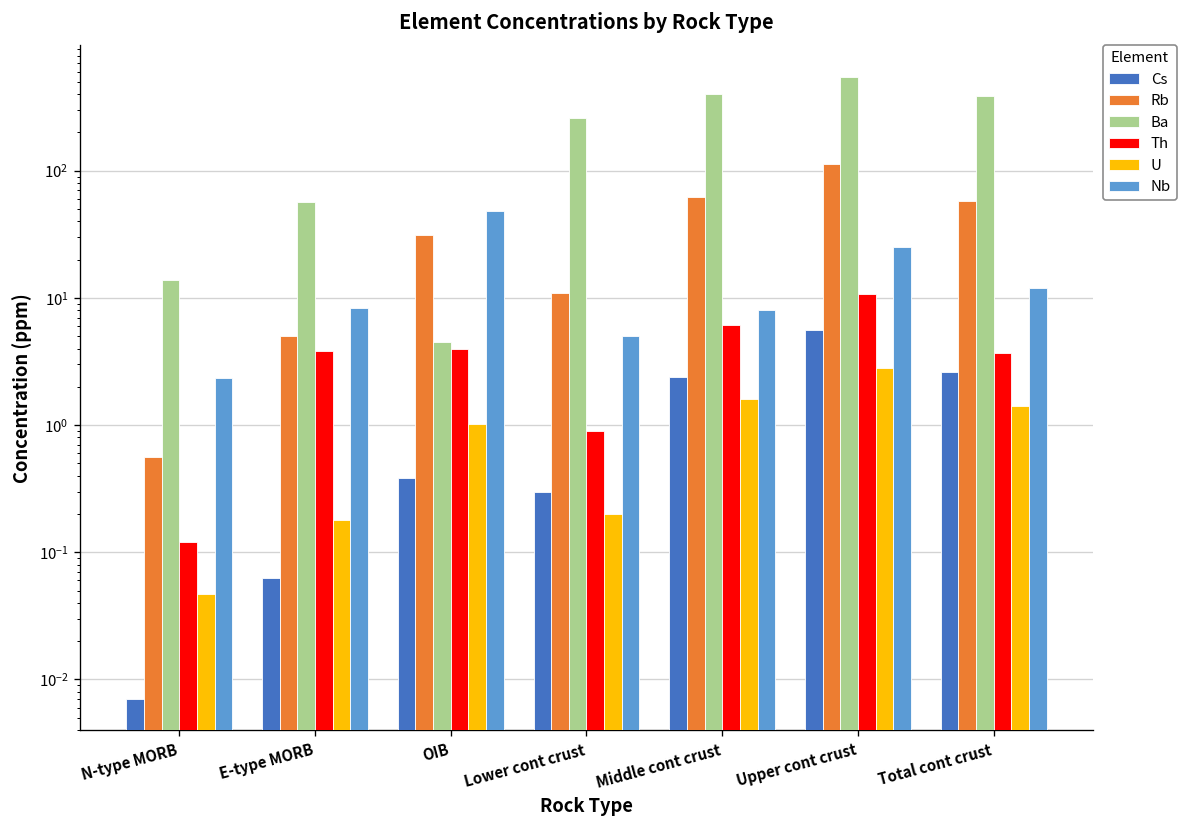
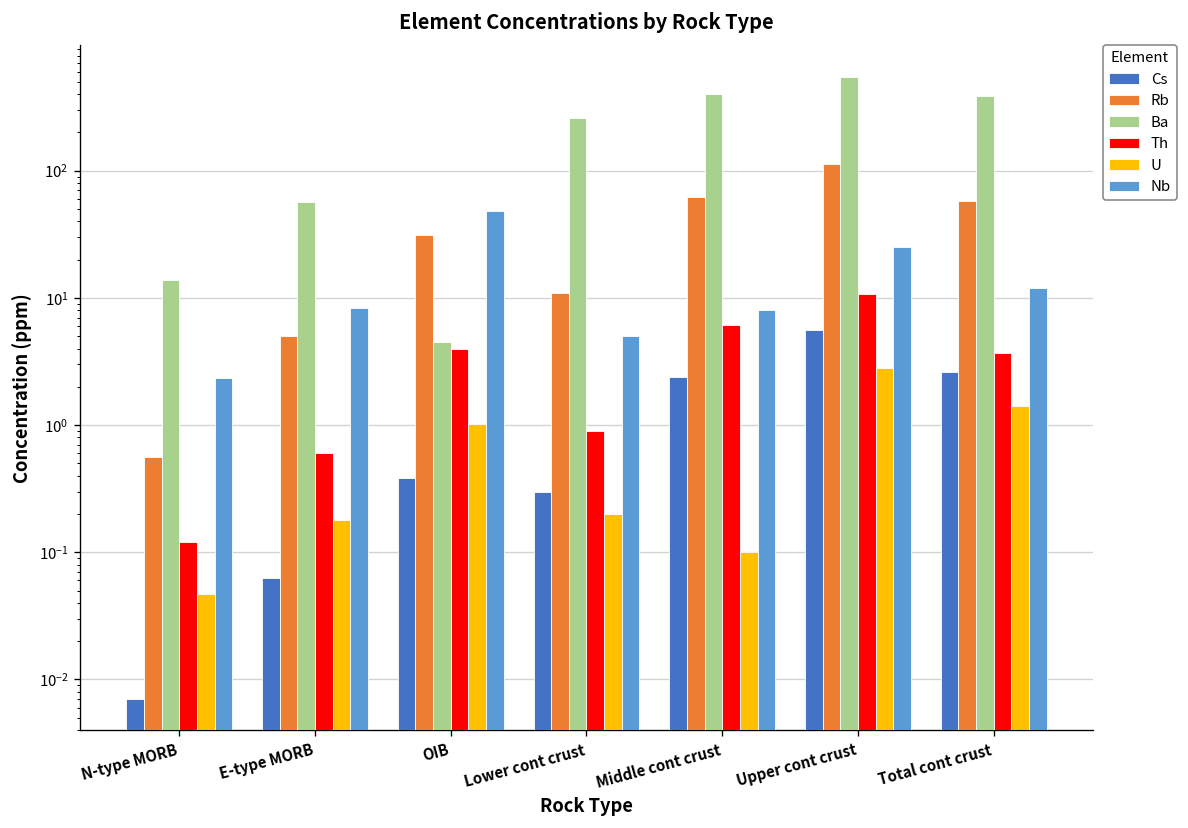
Th, E-type MORB: 3.8 -> 0.6
U, Middle cont crust: 1.6 -> 0.1
